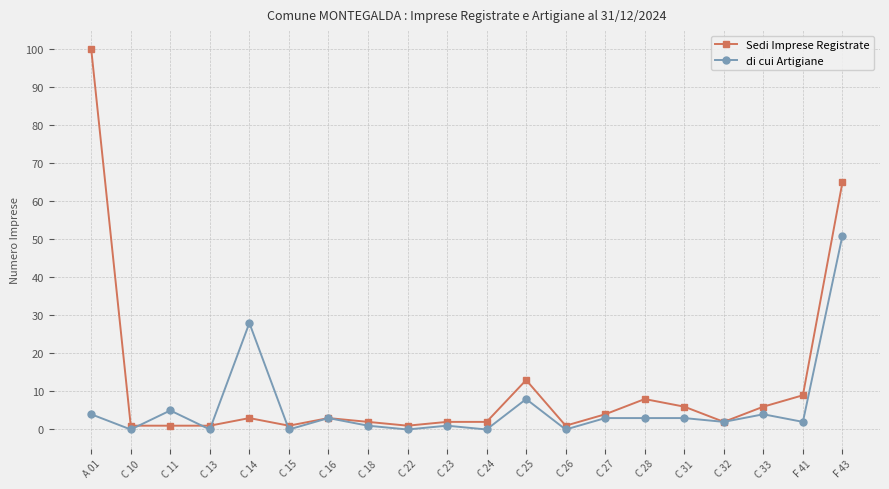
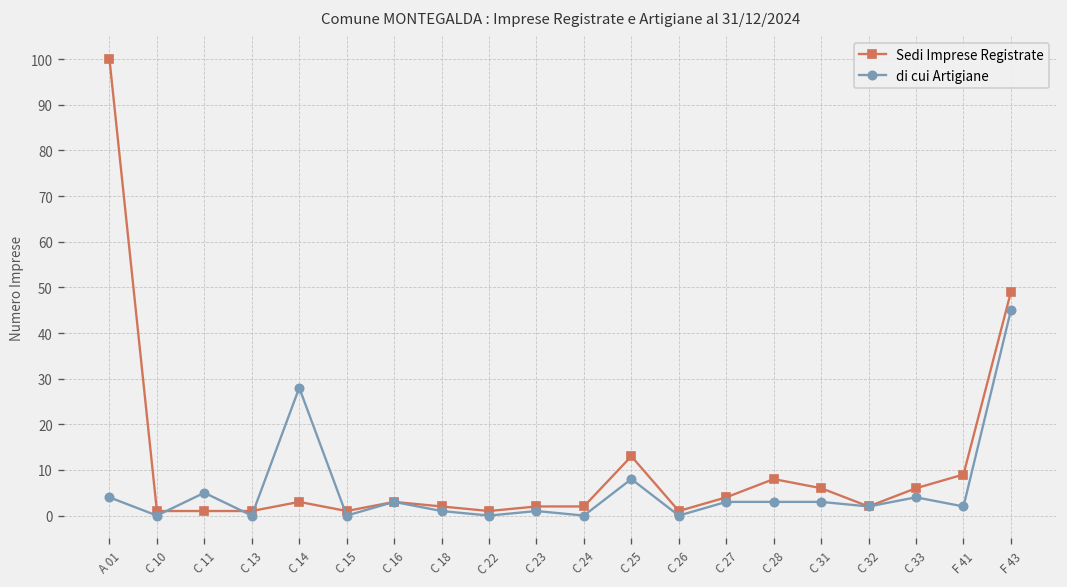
Sedi Imprese Registrate, F 43: 65 -> 49
di cui Artigiane, F 43: 51 -> 45
